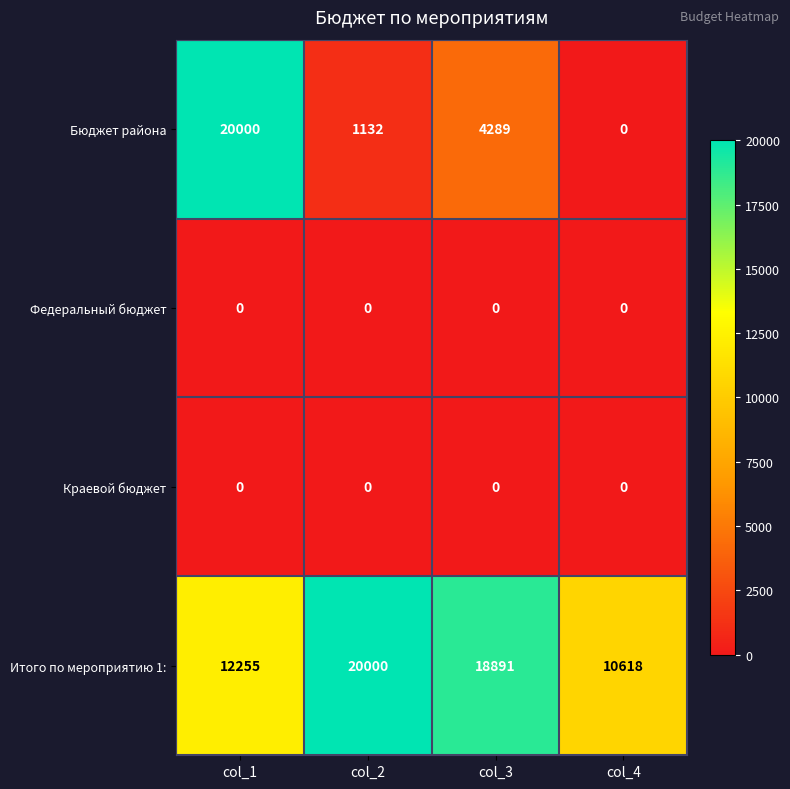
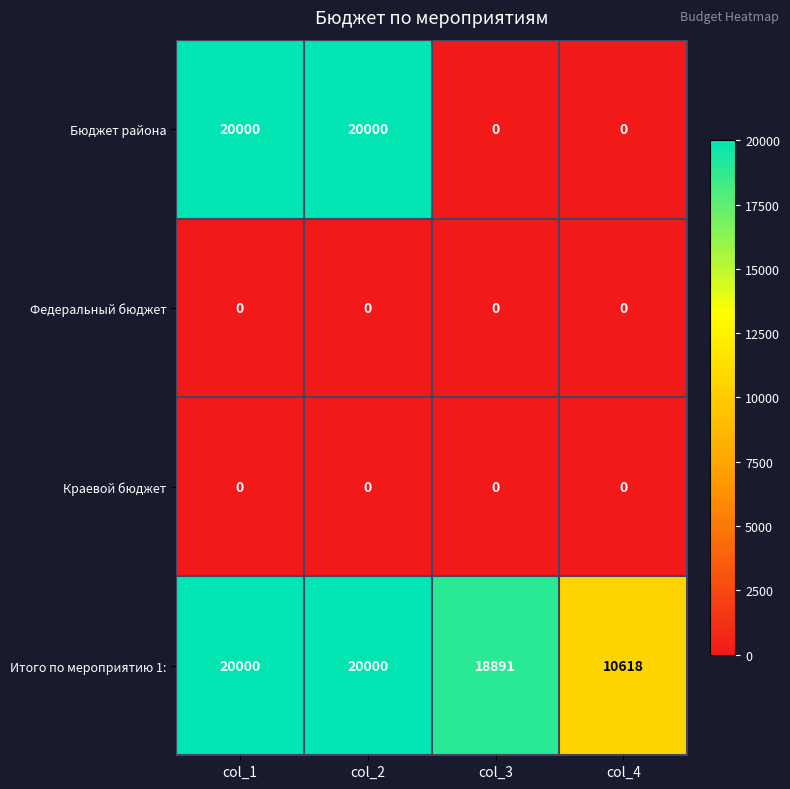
Бюджет района, col_2: 1132 -> 20000
Бюджет района, col_3: 4289 -> 0
Итого по мероприятию 1:, col_1: 12255 -> 20000
